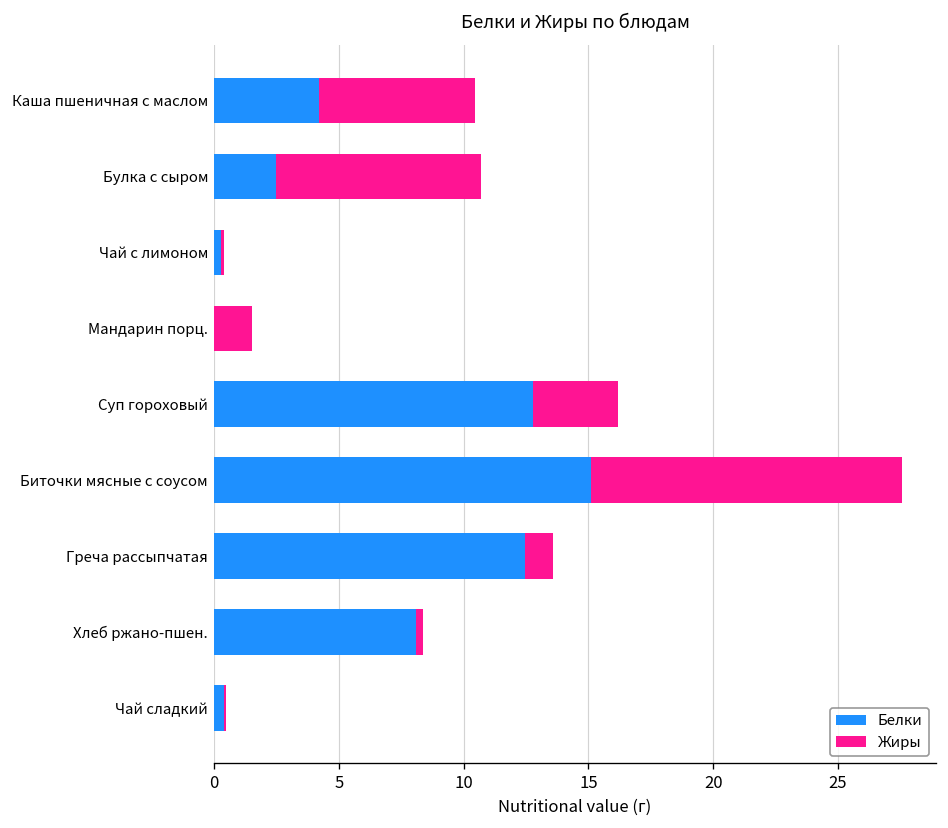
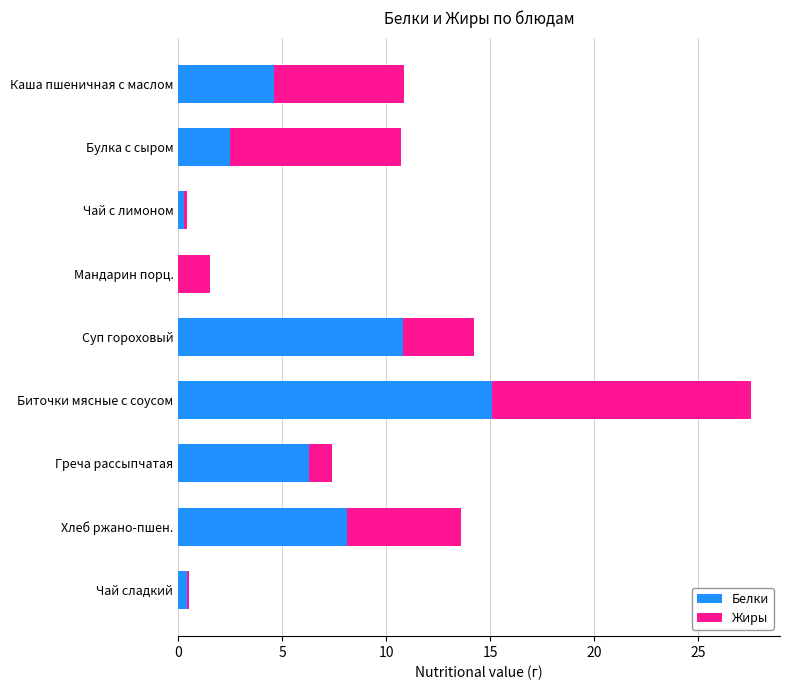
Белки, Каша пшеничная с маслом: 4.2 -> 4.6
Белки, Суп гороховый: 12.8 -> 10.8
Белки, Греча рассыпчатая: 12.5 -> 6.3
Жиры, Хлеб ржано-пшен.: 0.3 -> 5.5
